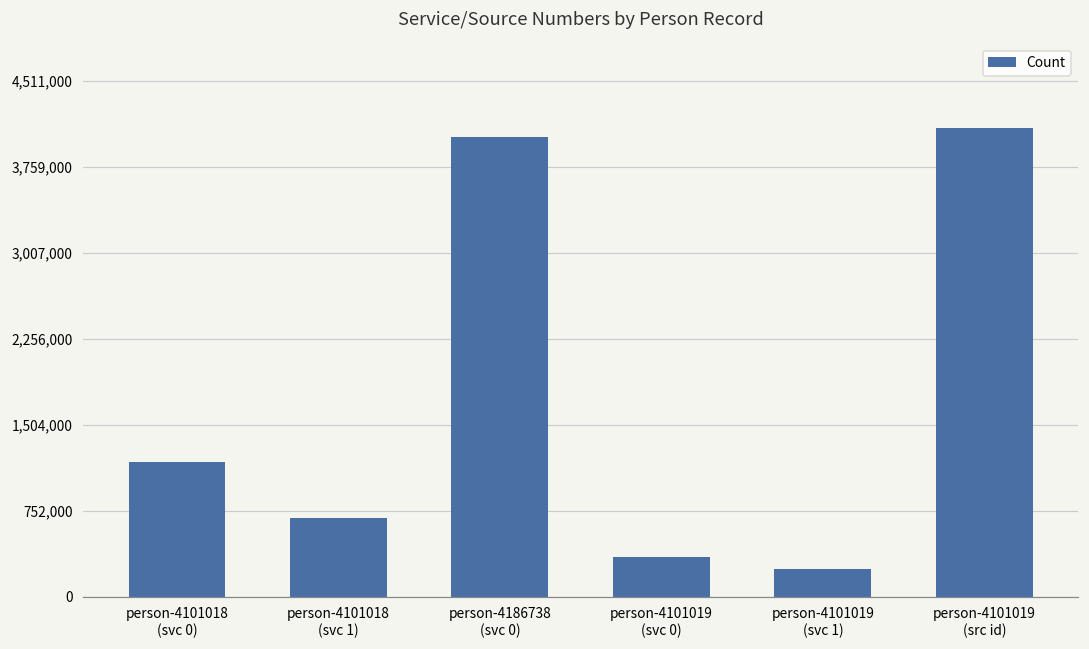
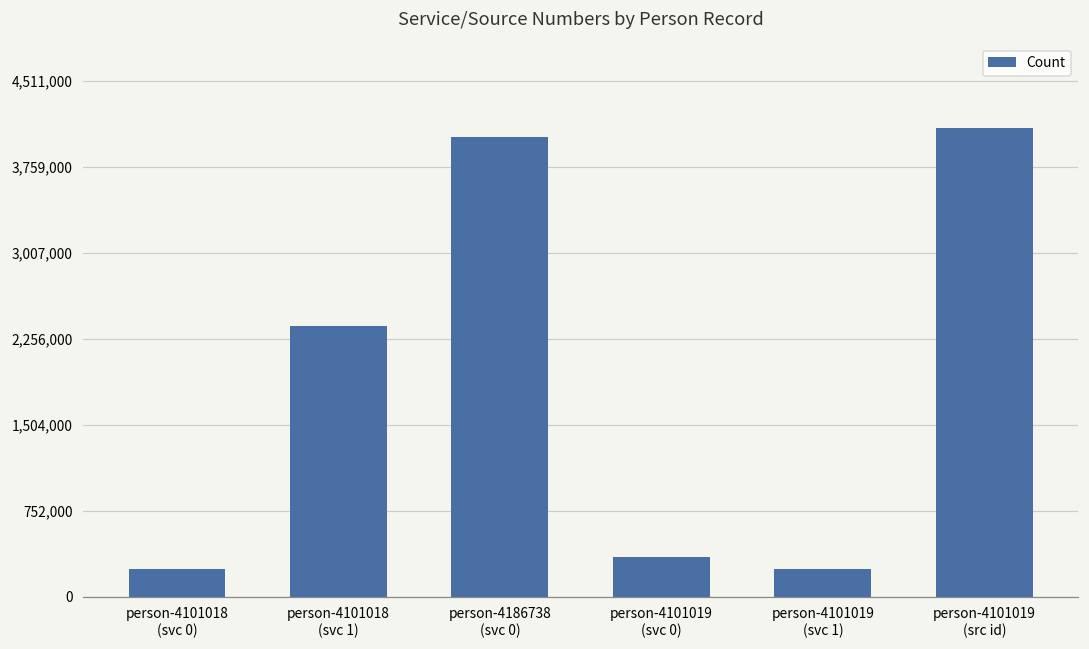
person-4101018 (svc 0): 1,170,000 -> 240,000
person-4101018 (svc 1): 680,000 -> 2,360,000
